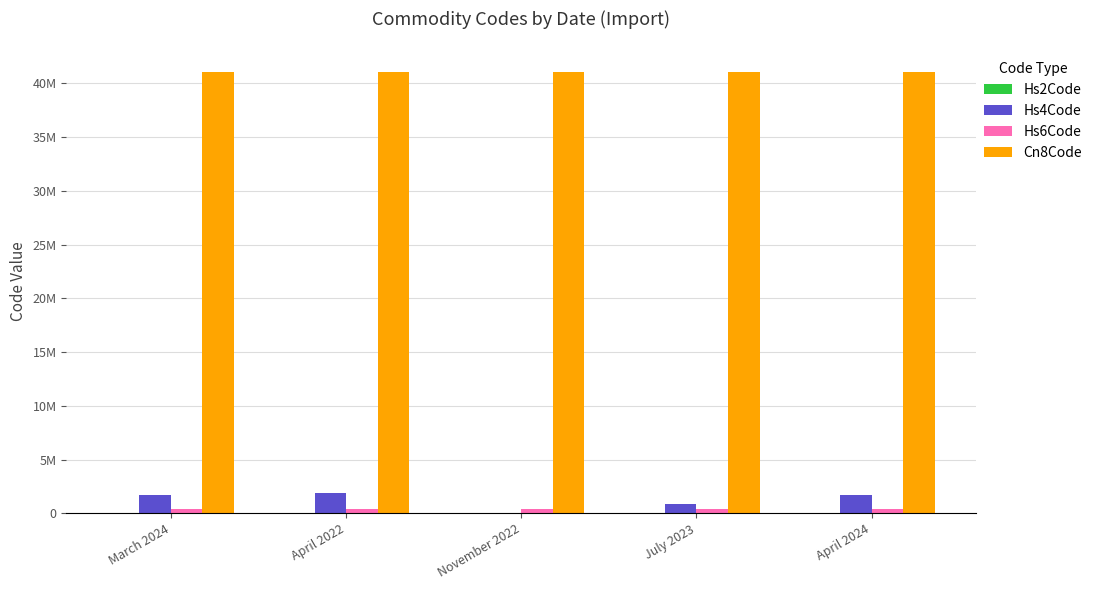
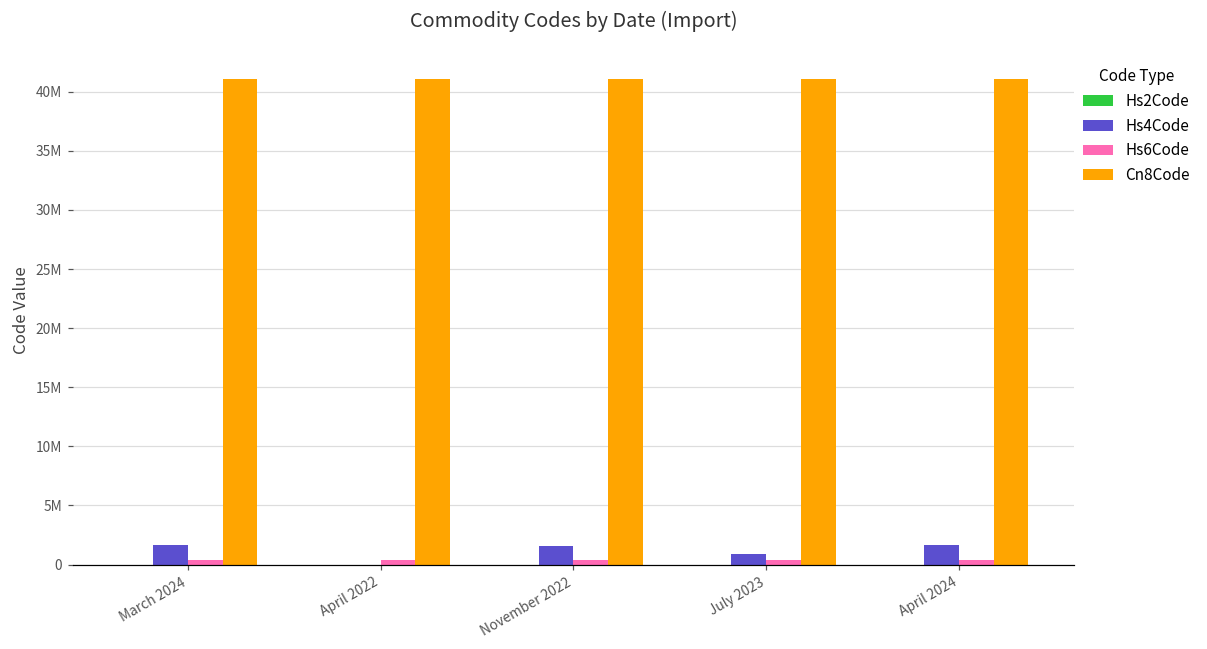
Hs4Code, April 2022: 1900000 -> 0
Hs4Code, November 2022: 0 -> 1600000
